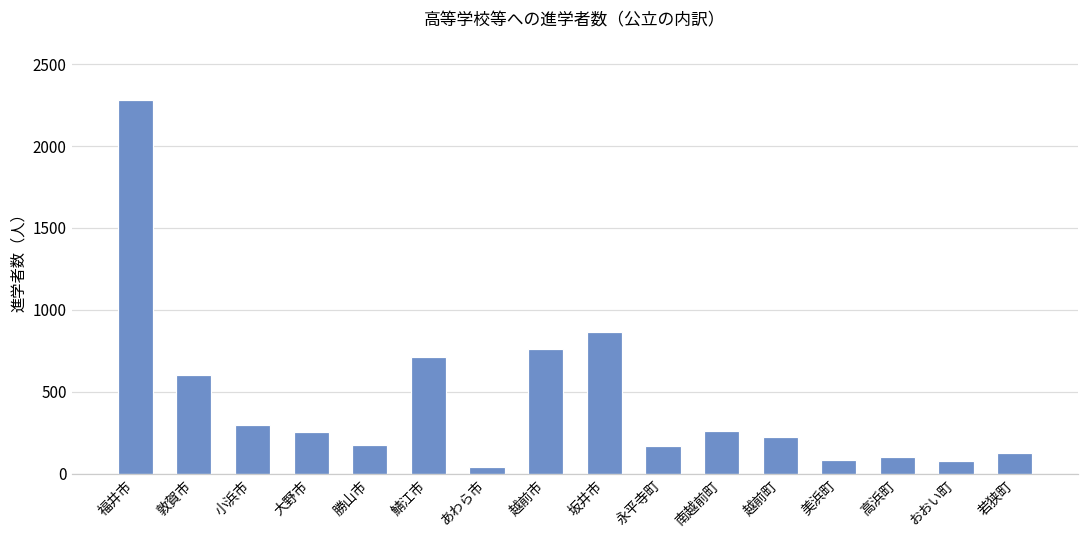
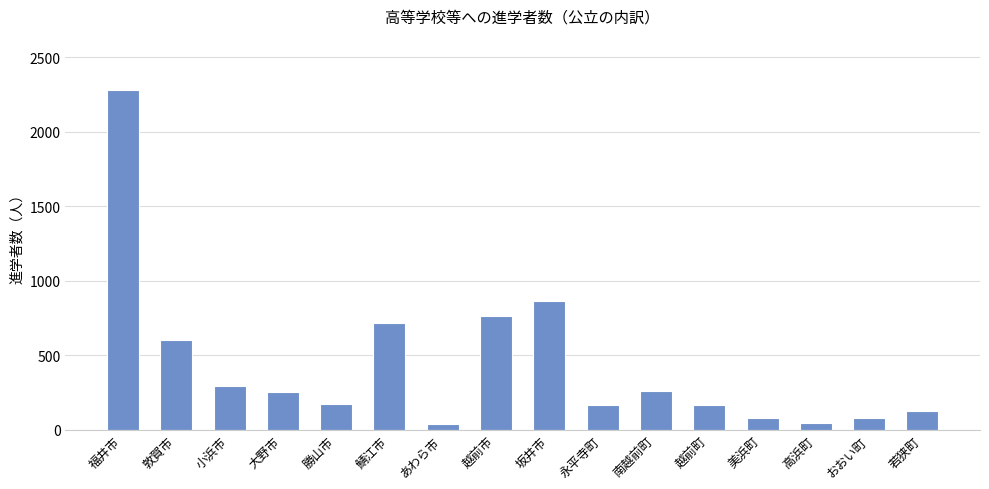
越前町: 220 -> 170
高浜町: 100 -> 40
